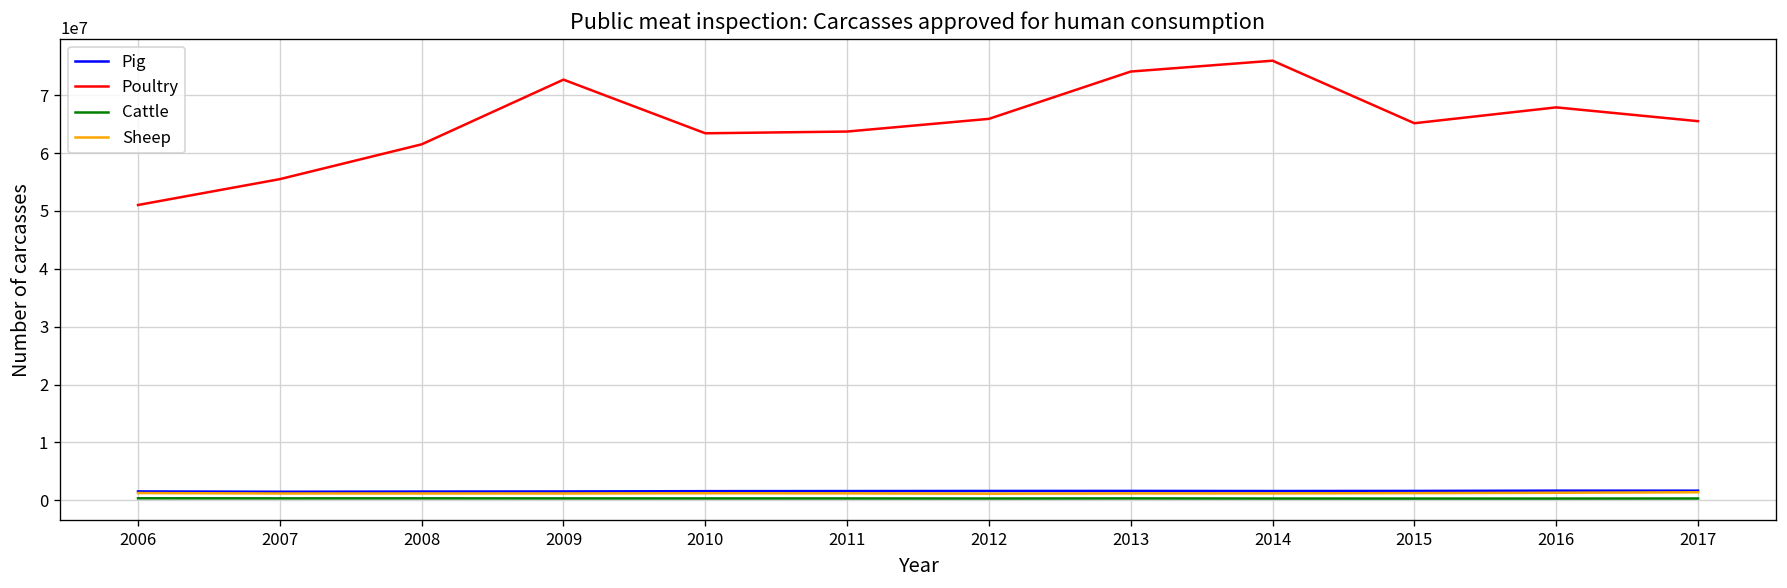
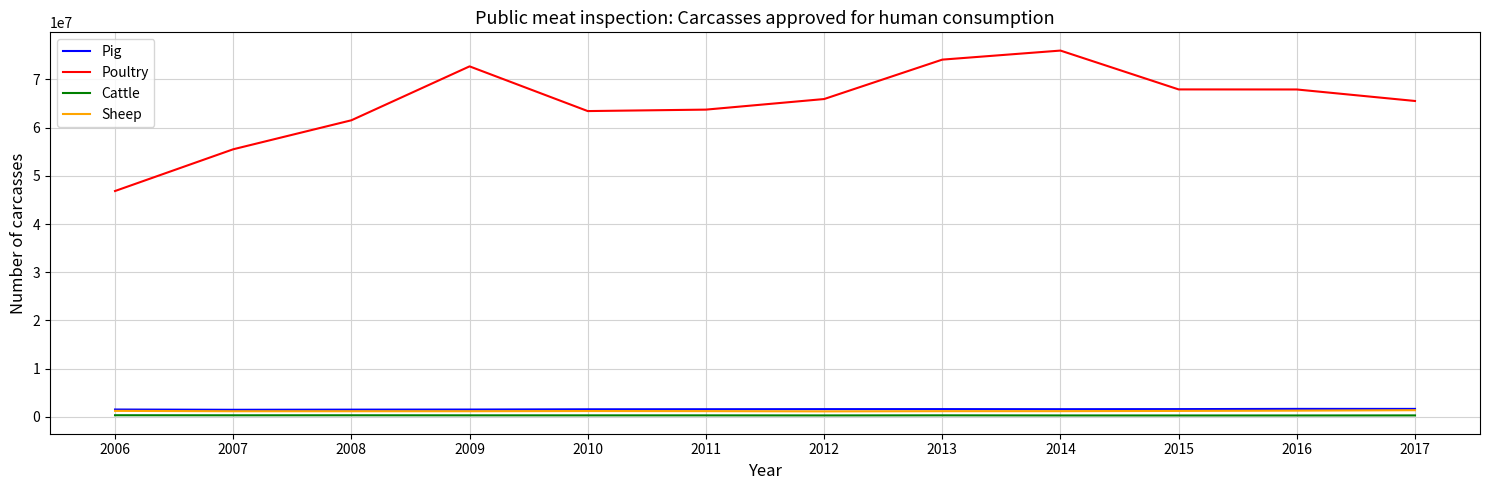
Poultry, 2006: 51000000 -> 47000000
Poultry, 2015: 65000000 -> 68000000
